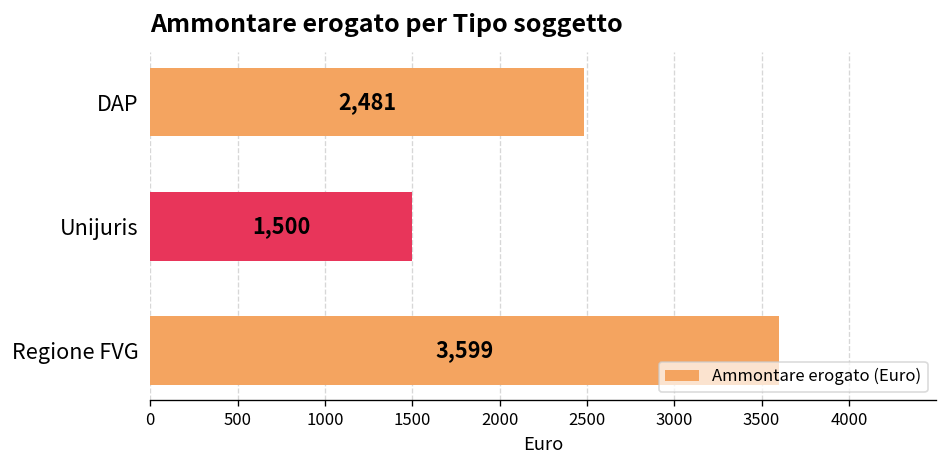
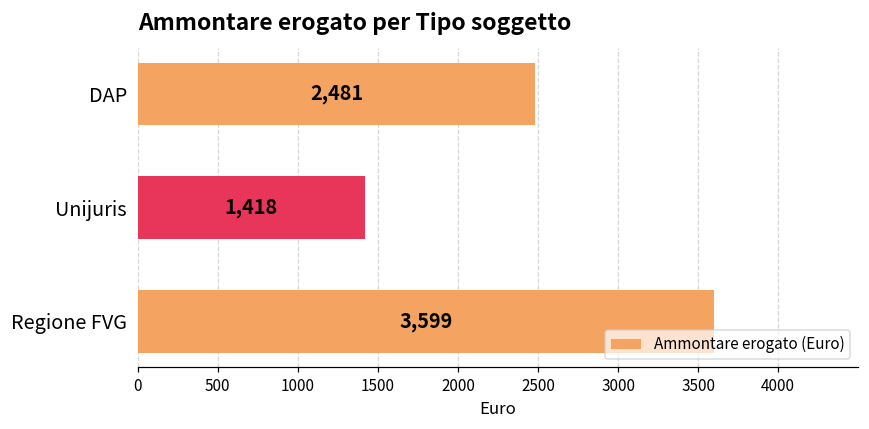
Unijuris: 1,500 -> 1,418
